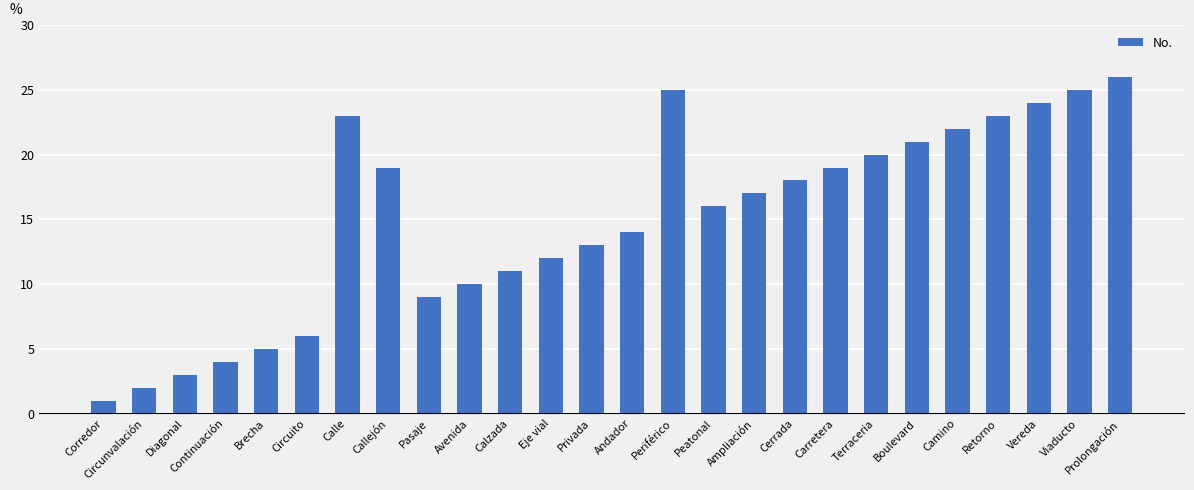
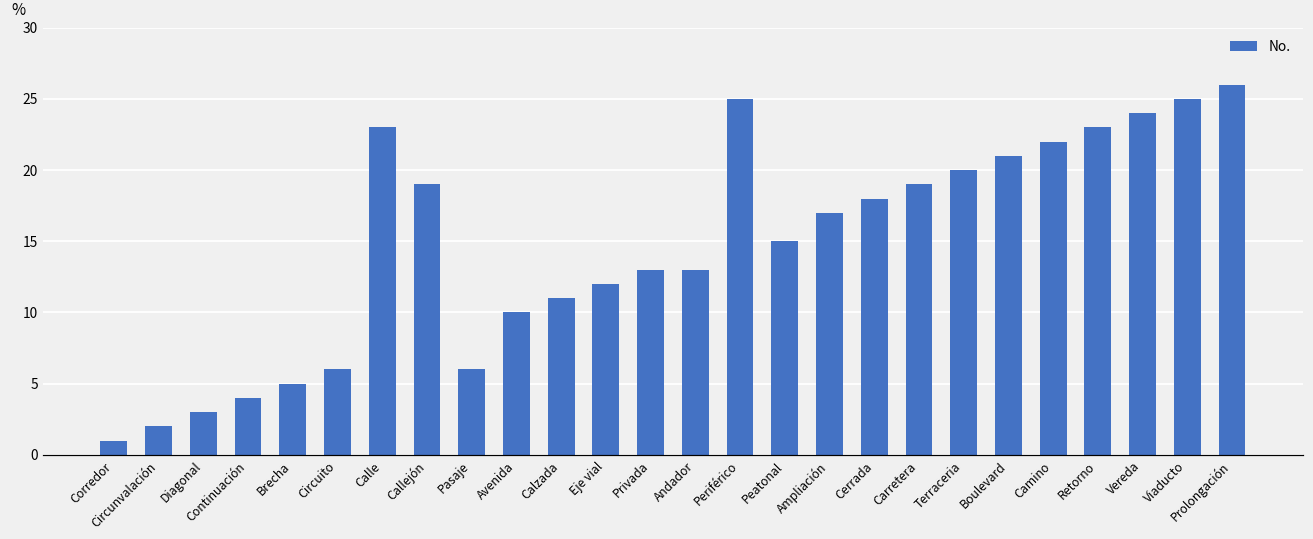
Pasaje: 9 -> 6
Andador: 14 -> 13
Peatonal: 16 -> 15
